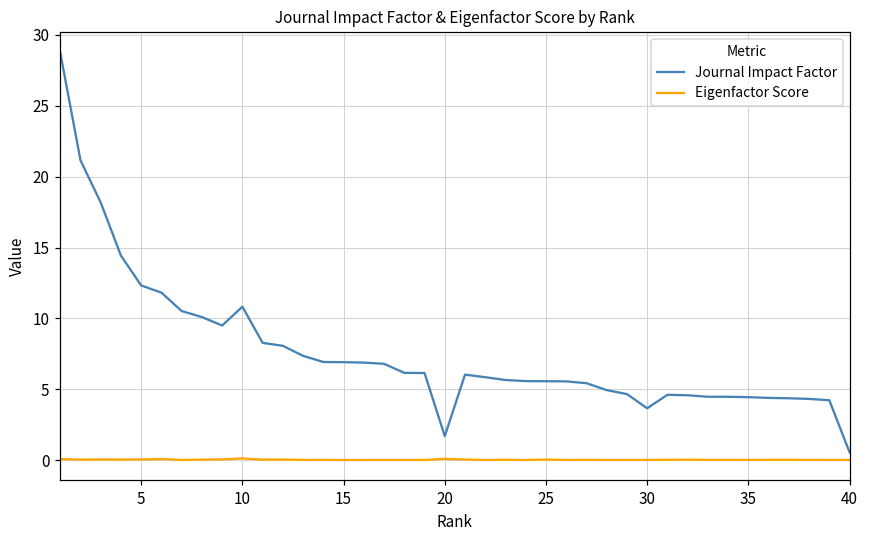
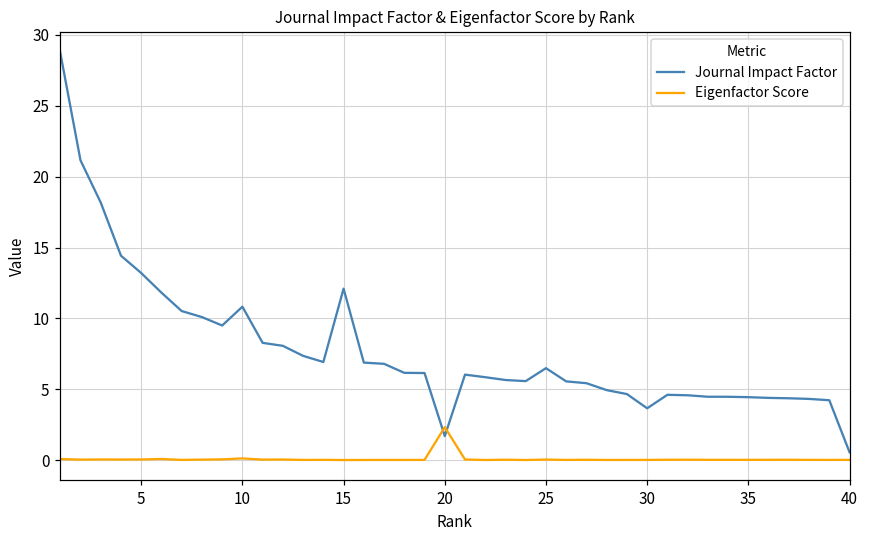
Journal Impact Factor, 5: 12.3 -> 13.2
Journal Impact Factor, 15: 6.9 -> 12.1
Eigenfactor Score, 20: 0.1 -> 2.3
Journal Impact Factor, 25: 5.6 -> 6.5
